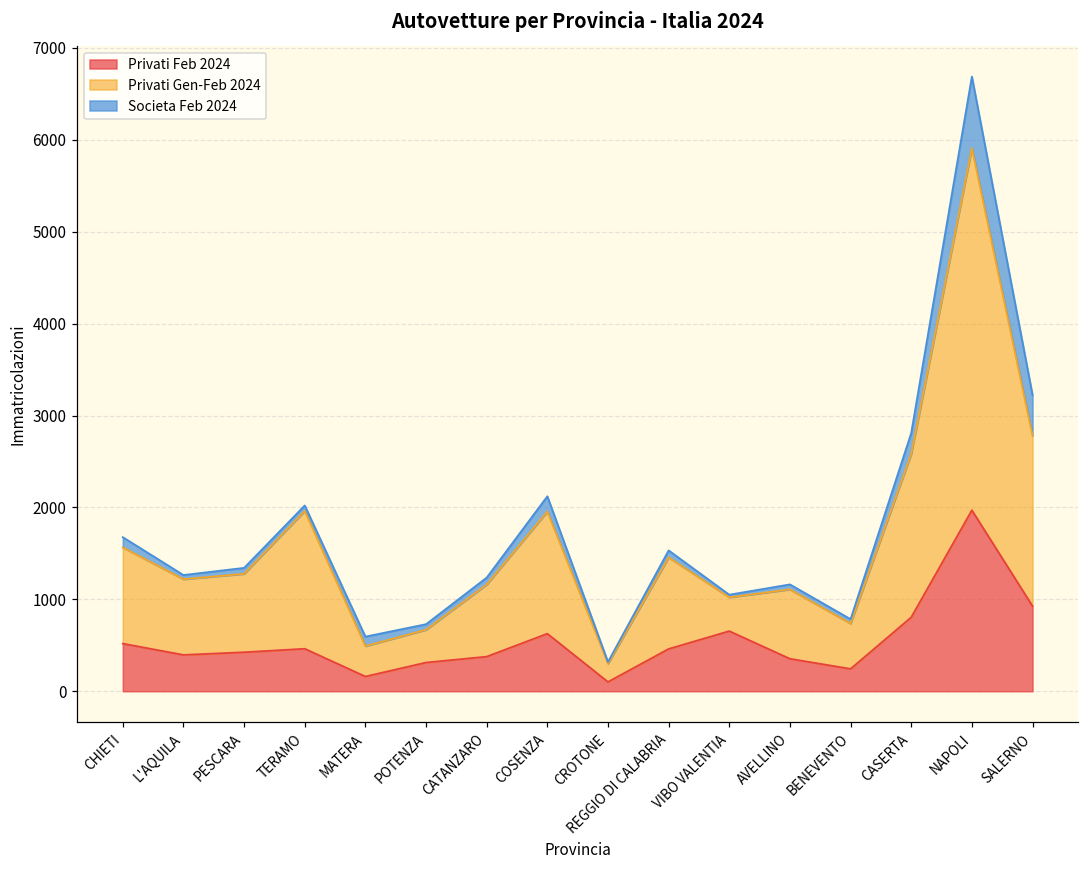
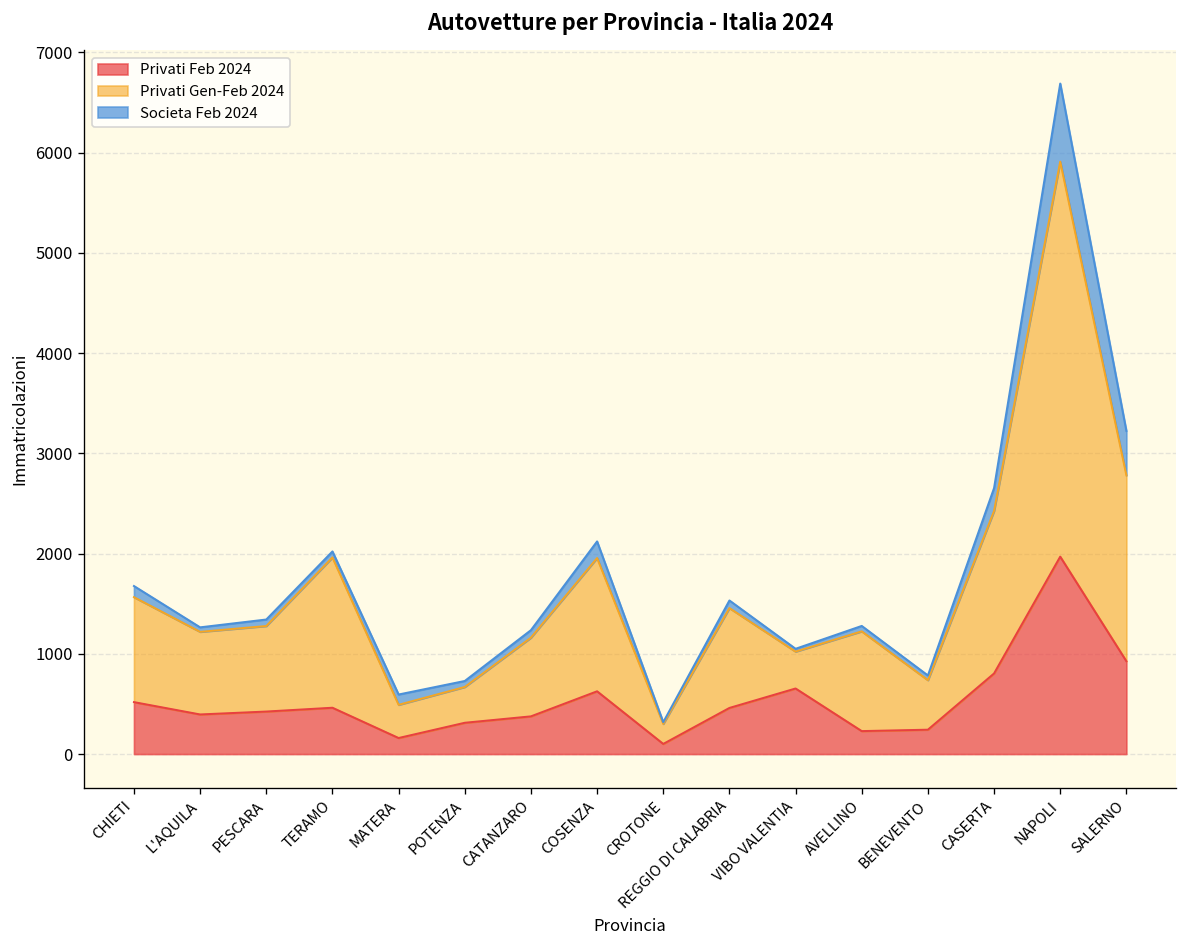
Privati Feb 2024, AVELLINO: 400 -> 200
Privati Gen-Feb 2024, AVELLINO: 800 -> 1000
Privati Gen-Feb 2024, CASERTA: 1800 -> 1600
